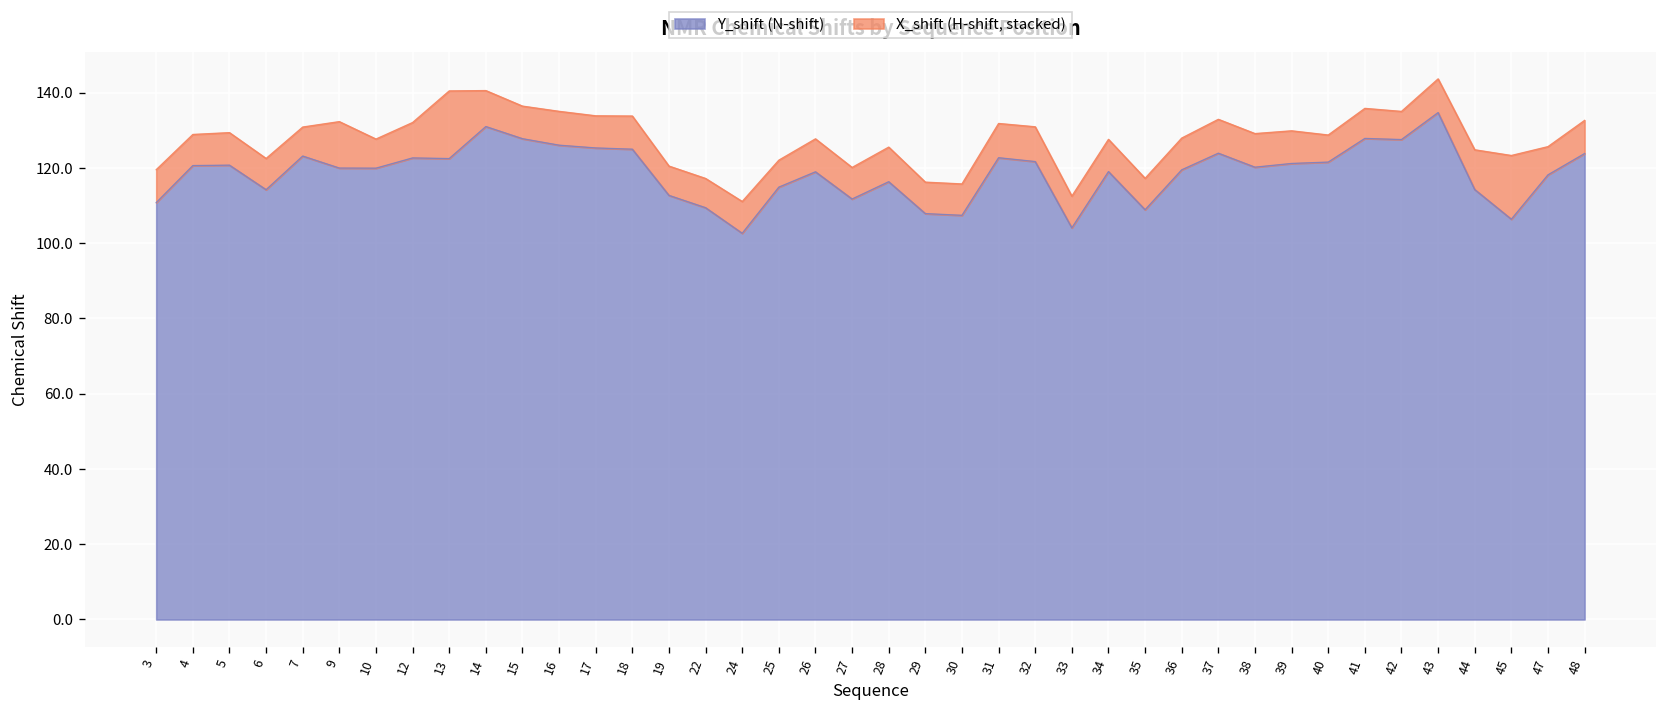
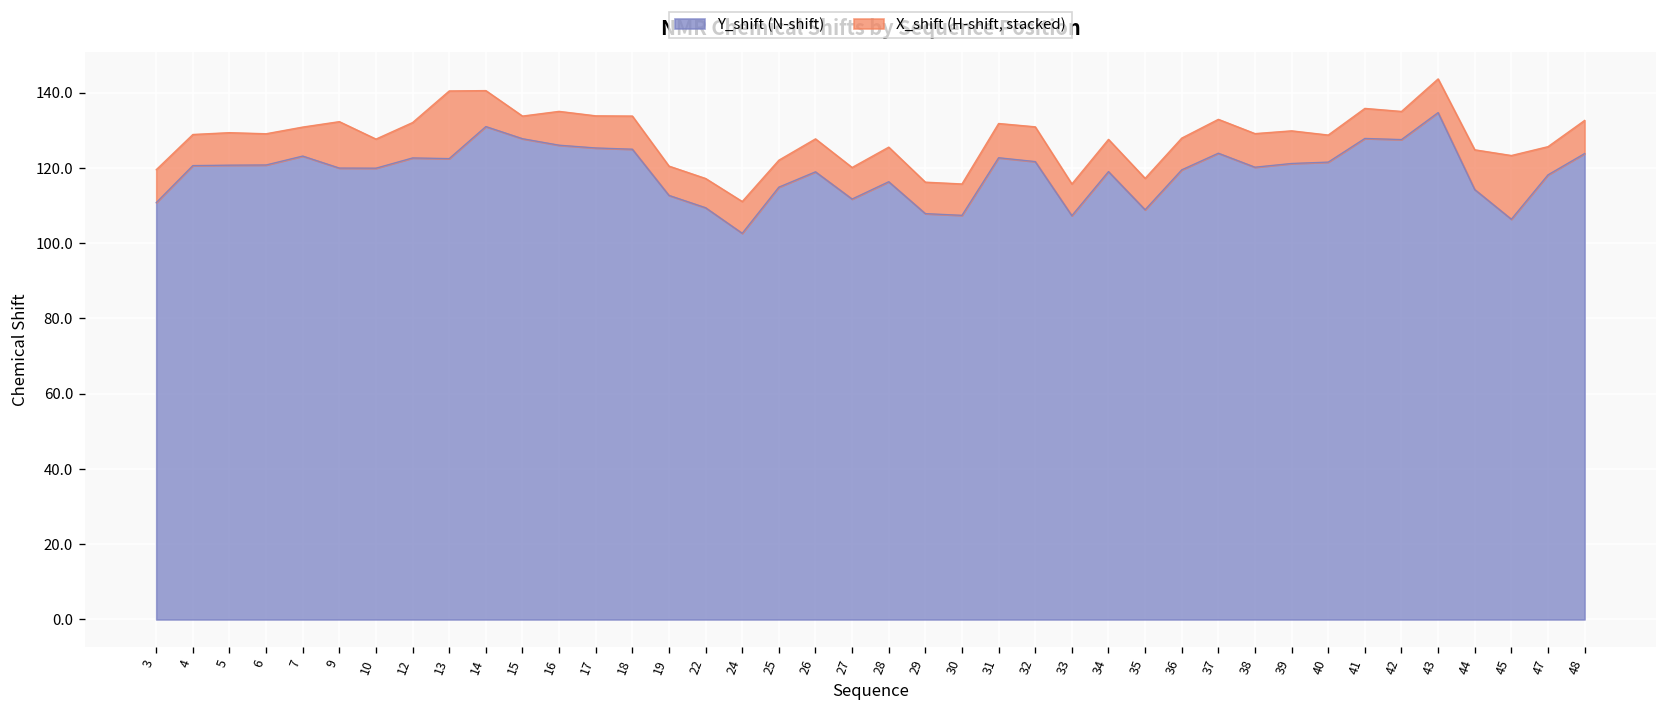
Y_shift (N-shift), 6: 114 -> 121
X_shift (H-shift, stacked), 15: 9 -> 6
Y_shift (N-shift), 33: 104 -> 107
